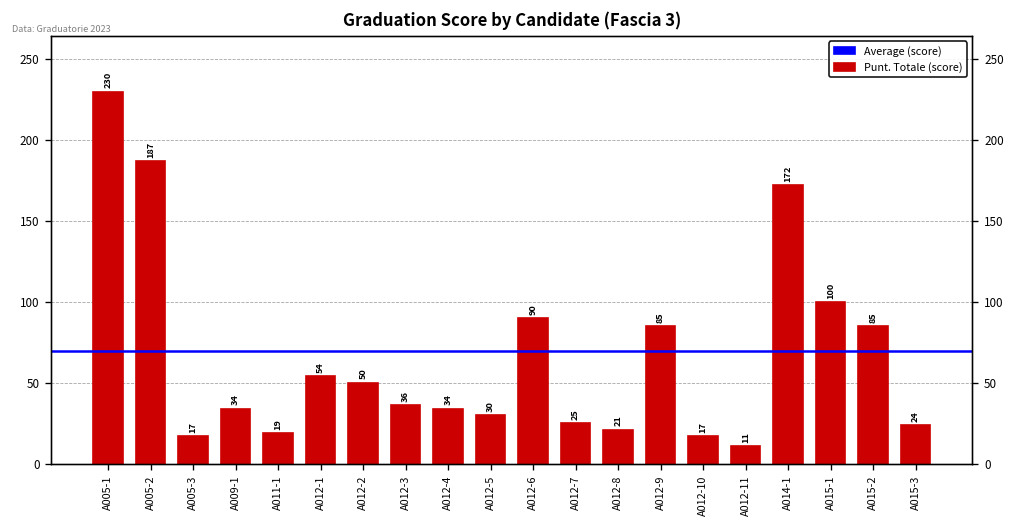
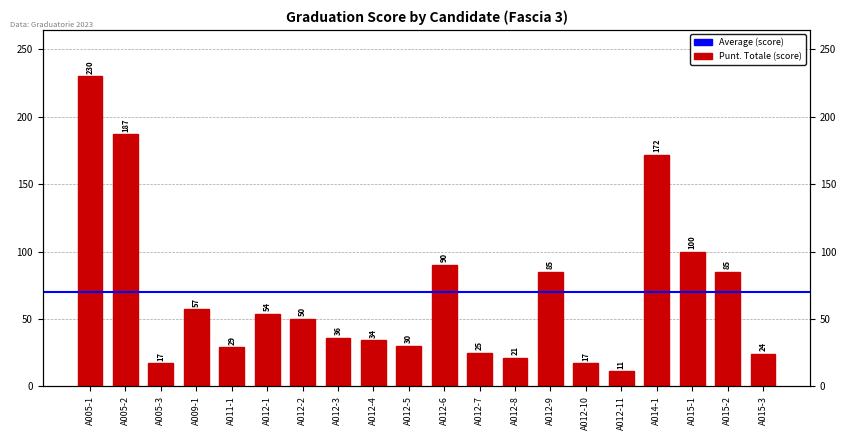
A009-1: 34 -> 57
A011-1: 19 -> 29
